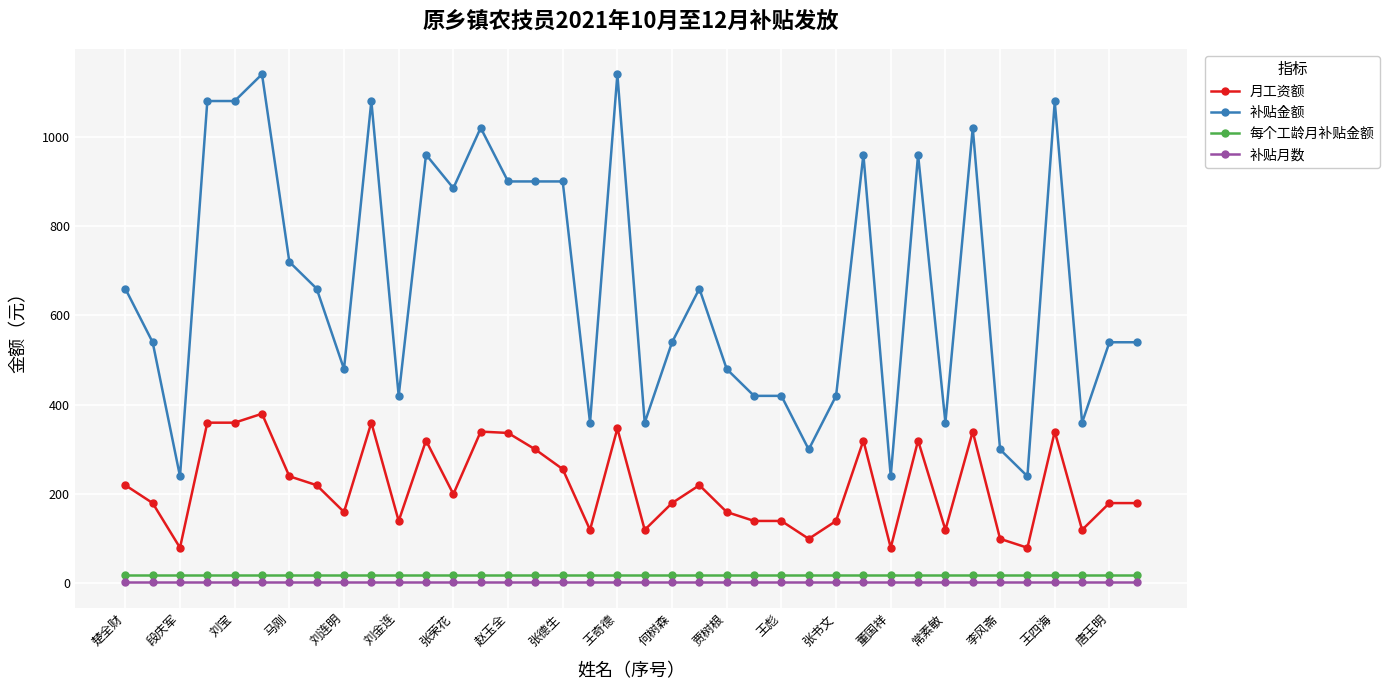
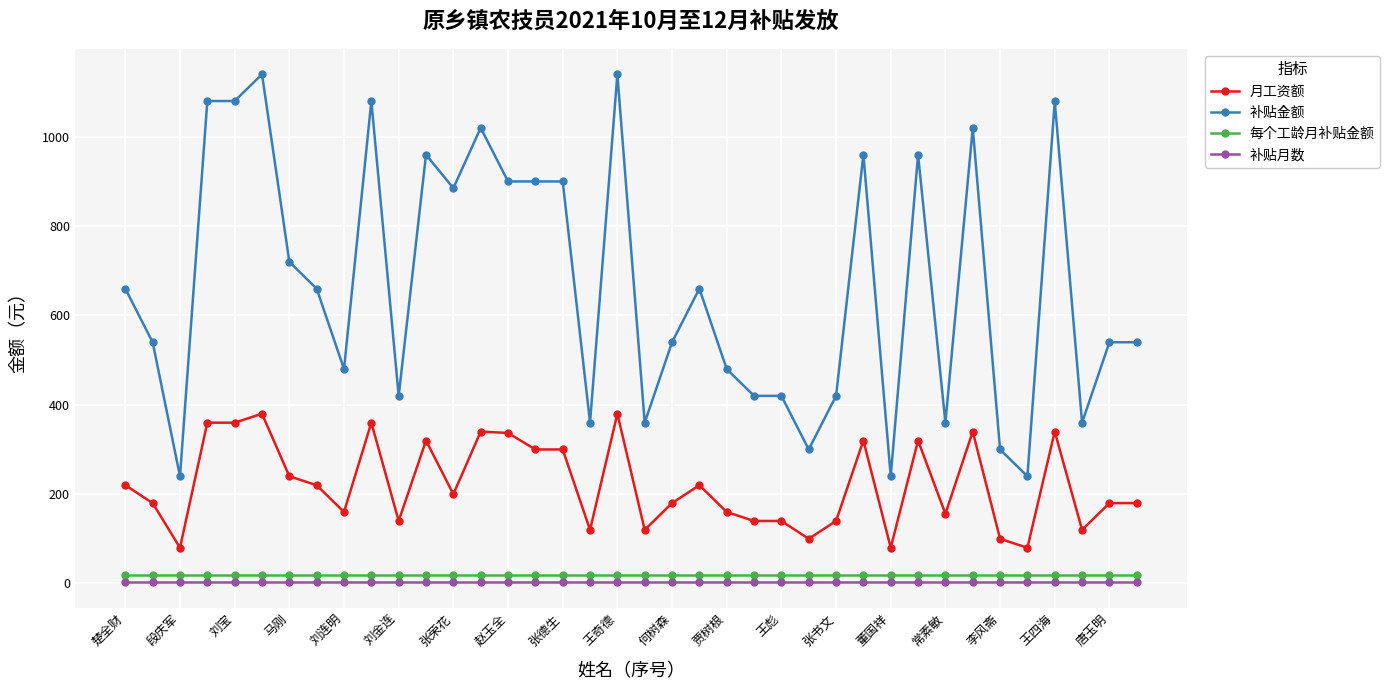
月工资额, 张德生: 260 -> 300
月工资额, 王奇德: 350 -> 380
月工资额, 常素敏: 120 -> 160
